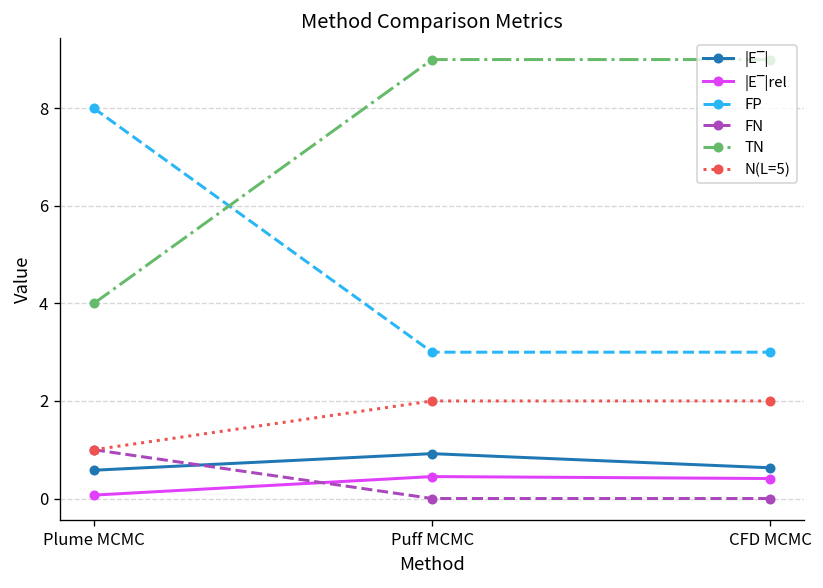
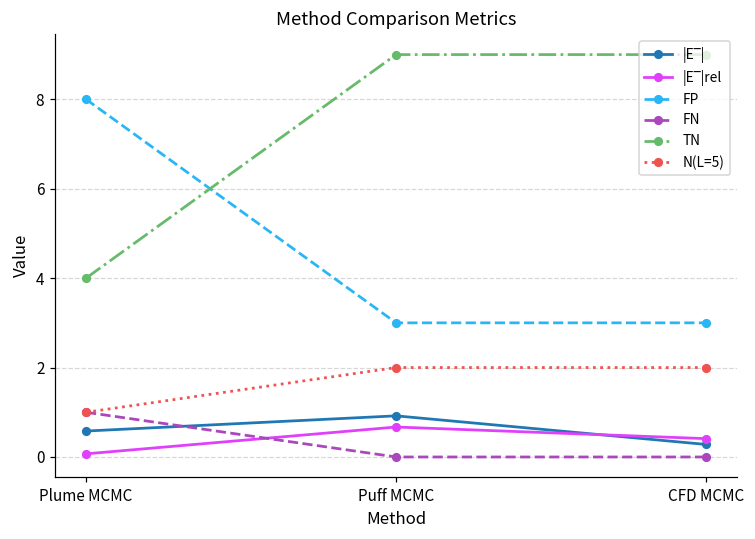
|E‾|rel, Puff MCMC: 0.5 -> 0.7
|E‾|, CFD MCMC: 0.6 -> 0.3
